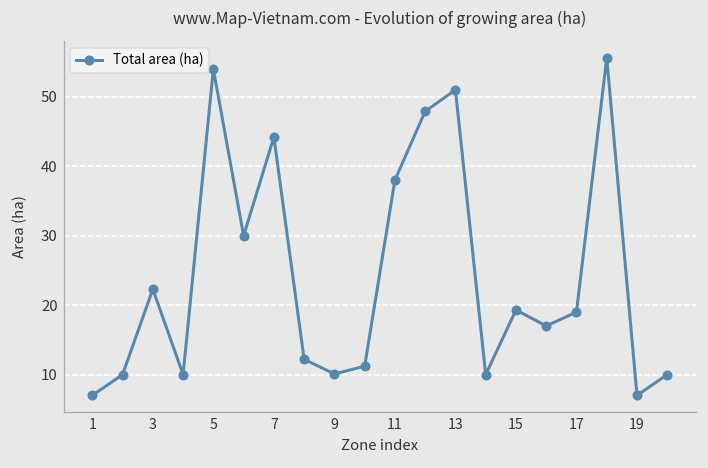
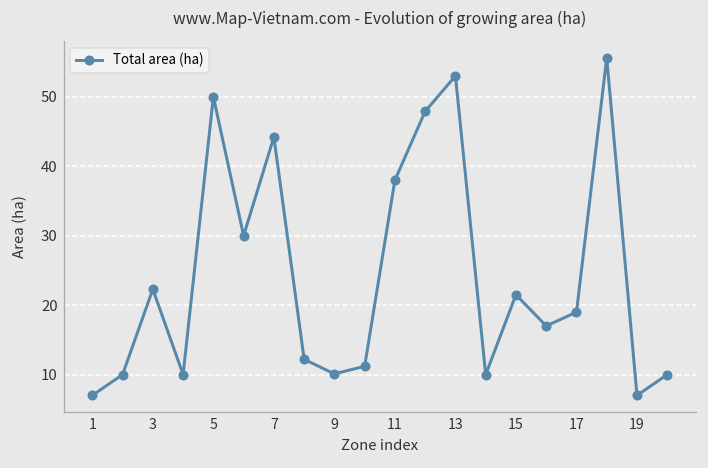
5: 54 -> 50
13: 51 -> 53
15: 19 -> 22
